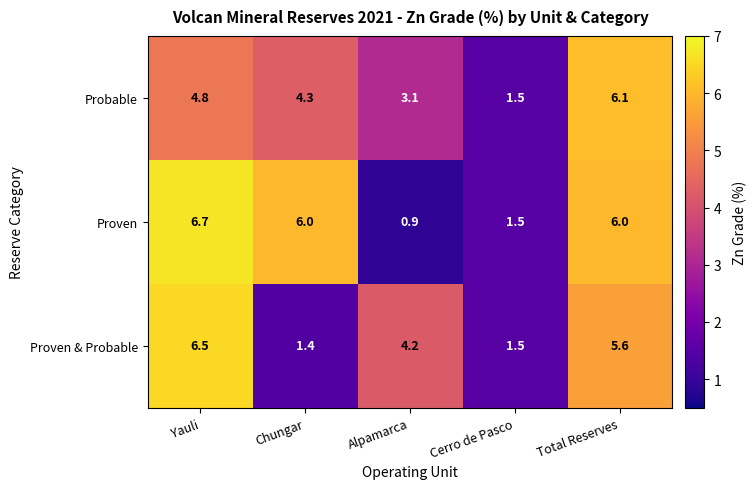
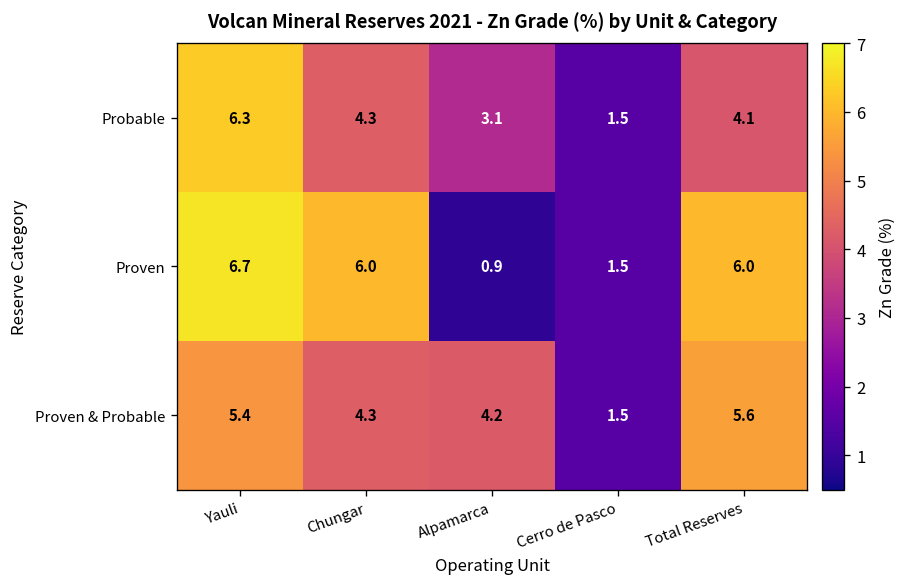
Probable, Yauli: 4.8 -> 6.3
Probable, Total Reserves: 6.1 -> 4.1
Proven & Probable, Yauli: 6.5 -> 5.4
Proven & Probable, Chungar: 1.4 -> 4.3
